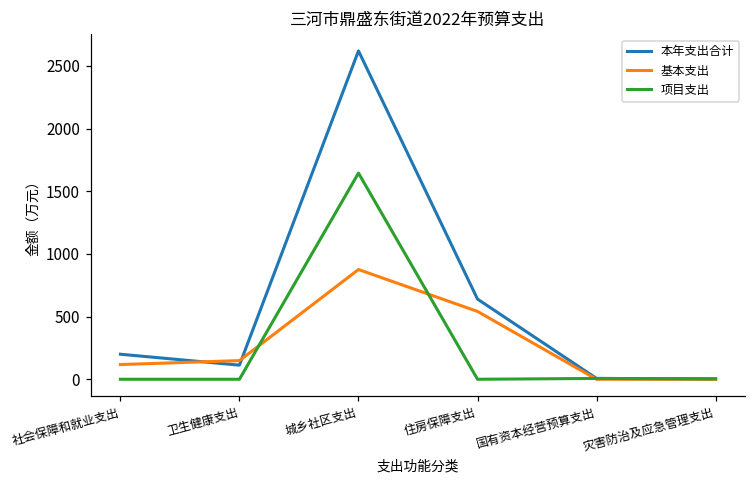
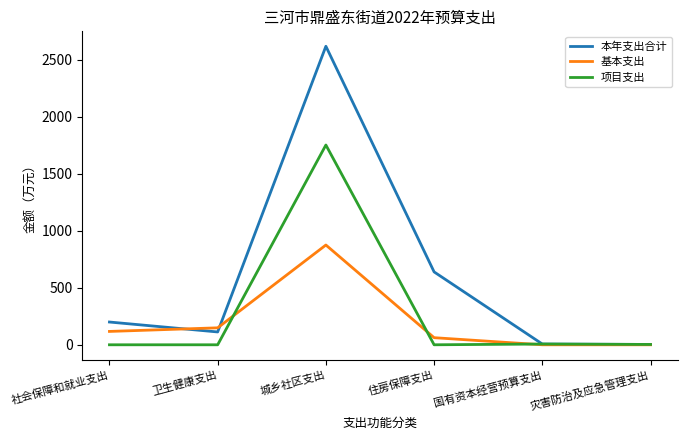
项目支出, 城乡社区支出: 1640 -> 1750
基本支出, 住房保障支出: 540 -> 60
